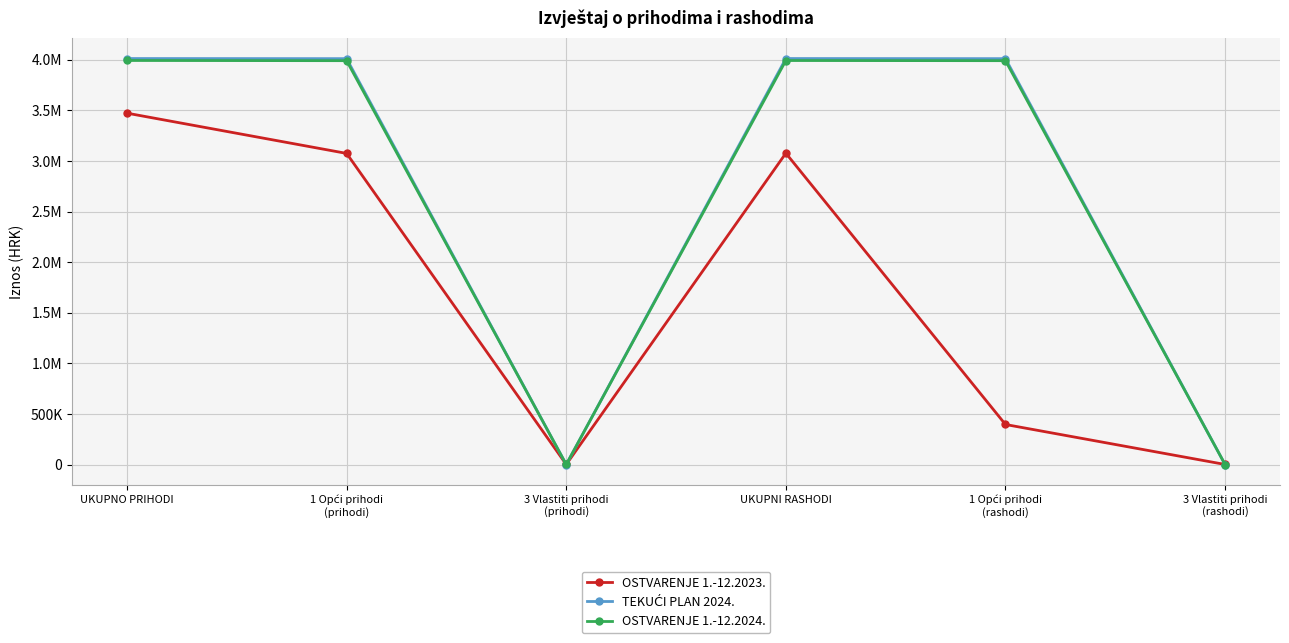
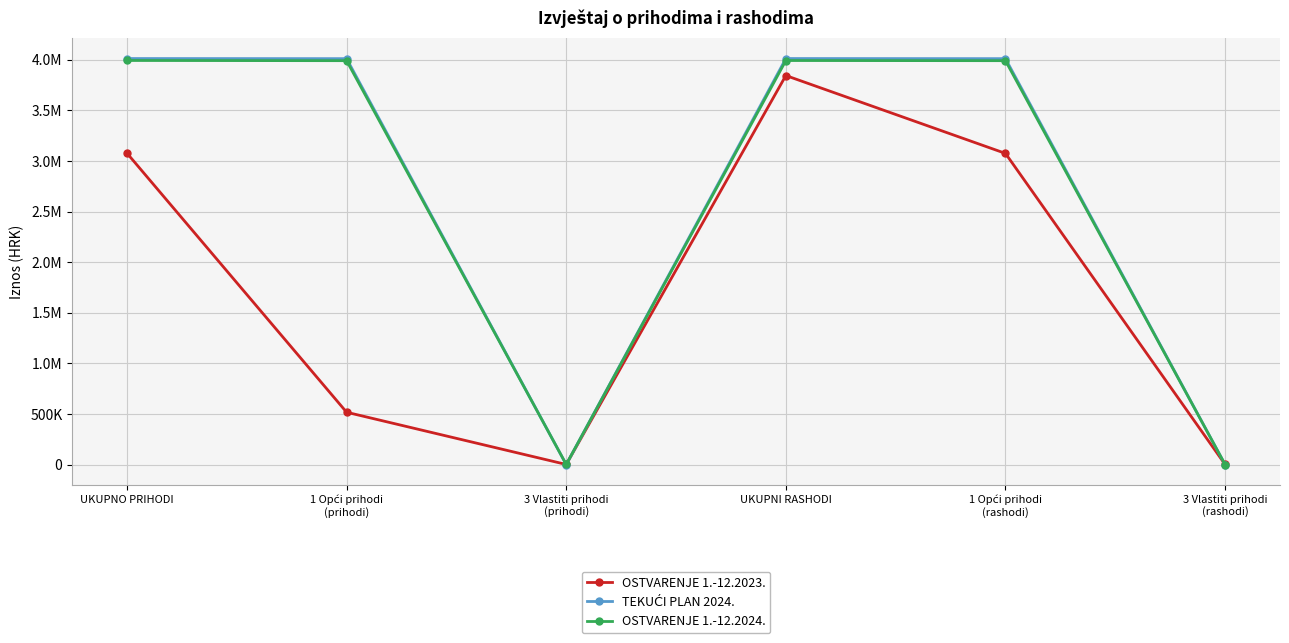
OSTVARENJE 1.-12.2023., UKUPNO PRIHODI: 3470000 -> 3080000
OSTVARENJE 1.-12.2023., 1 Opći prihodi (prihodi): 3070000 -> 520000
OSTVARENJE 1.-12.2023., UKUPNI RASHODI: 3080000 -> 3840000
OSTVARENJE 1.-12.2023., 1 Opći prihodi (rashodi): 400000 -> 3070000
